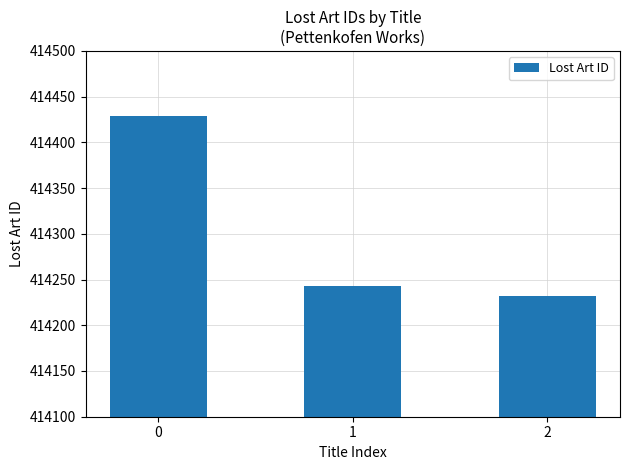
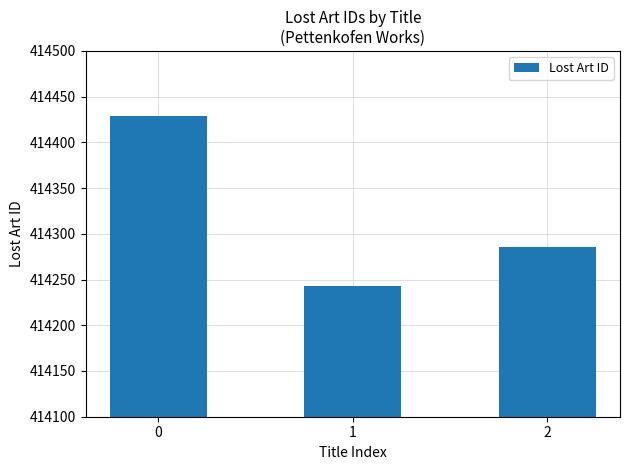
2: 414230 -> 414290
